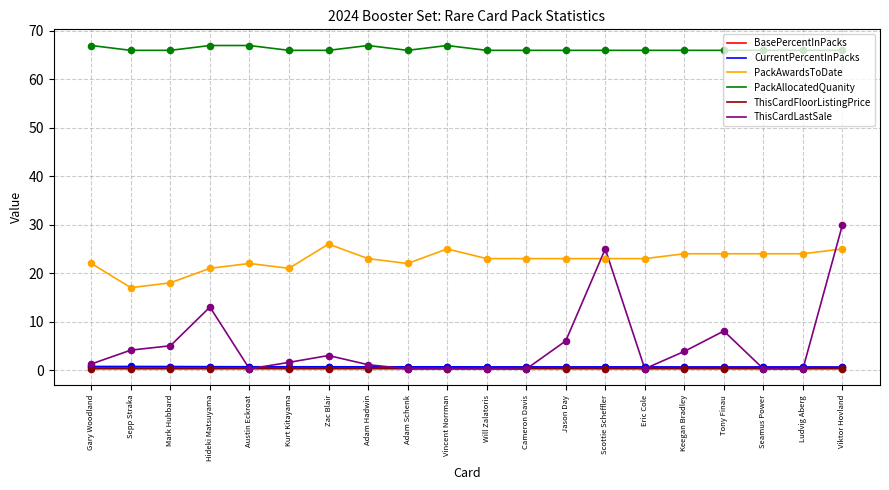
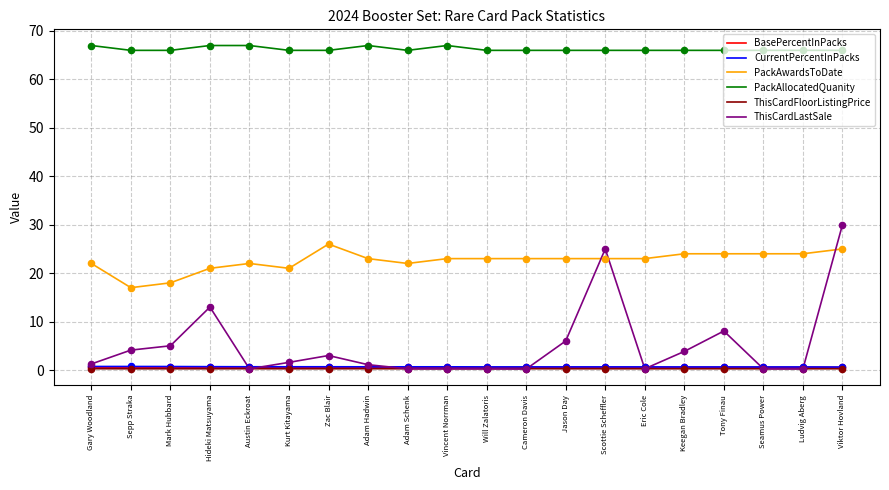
PackAwardsToDate, Vincent Norrman: 25 -> 23
